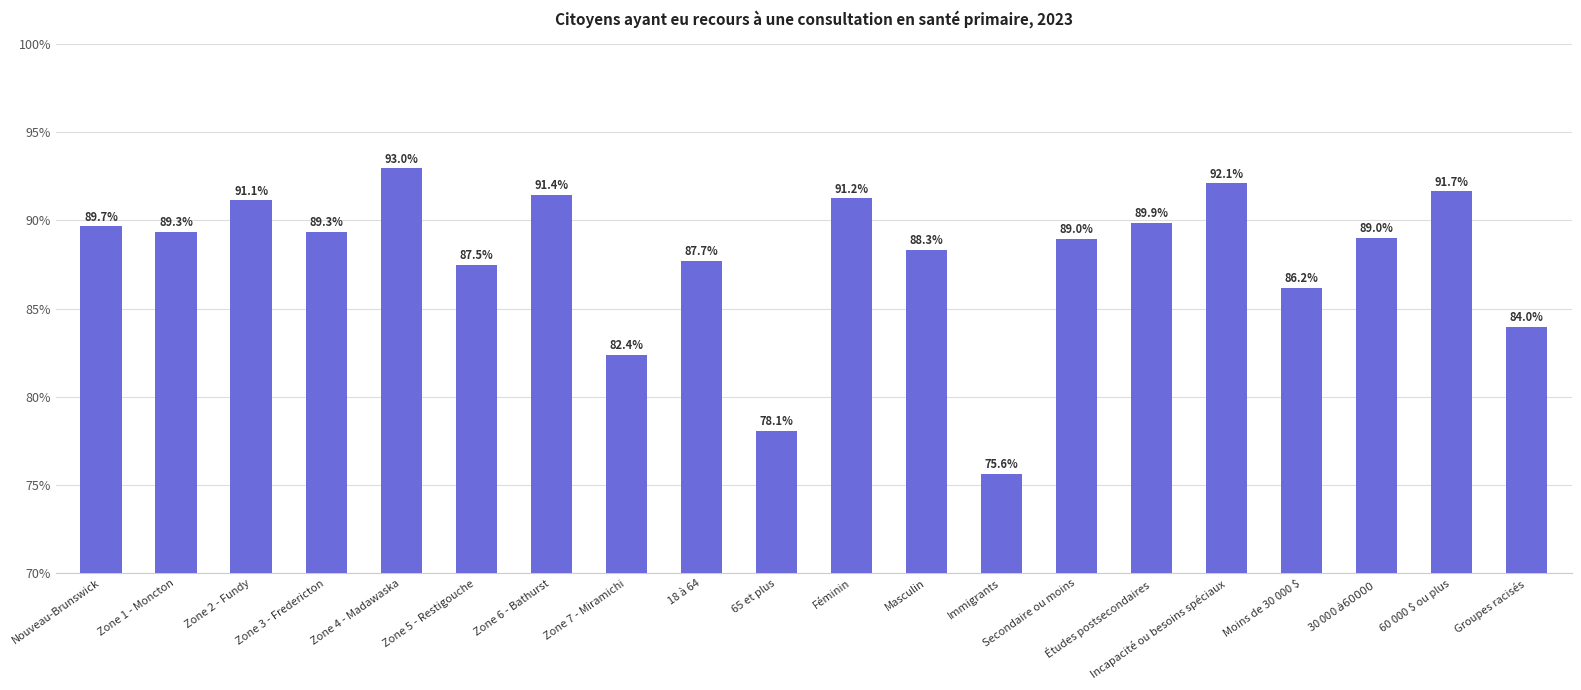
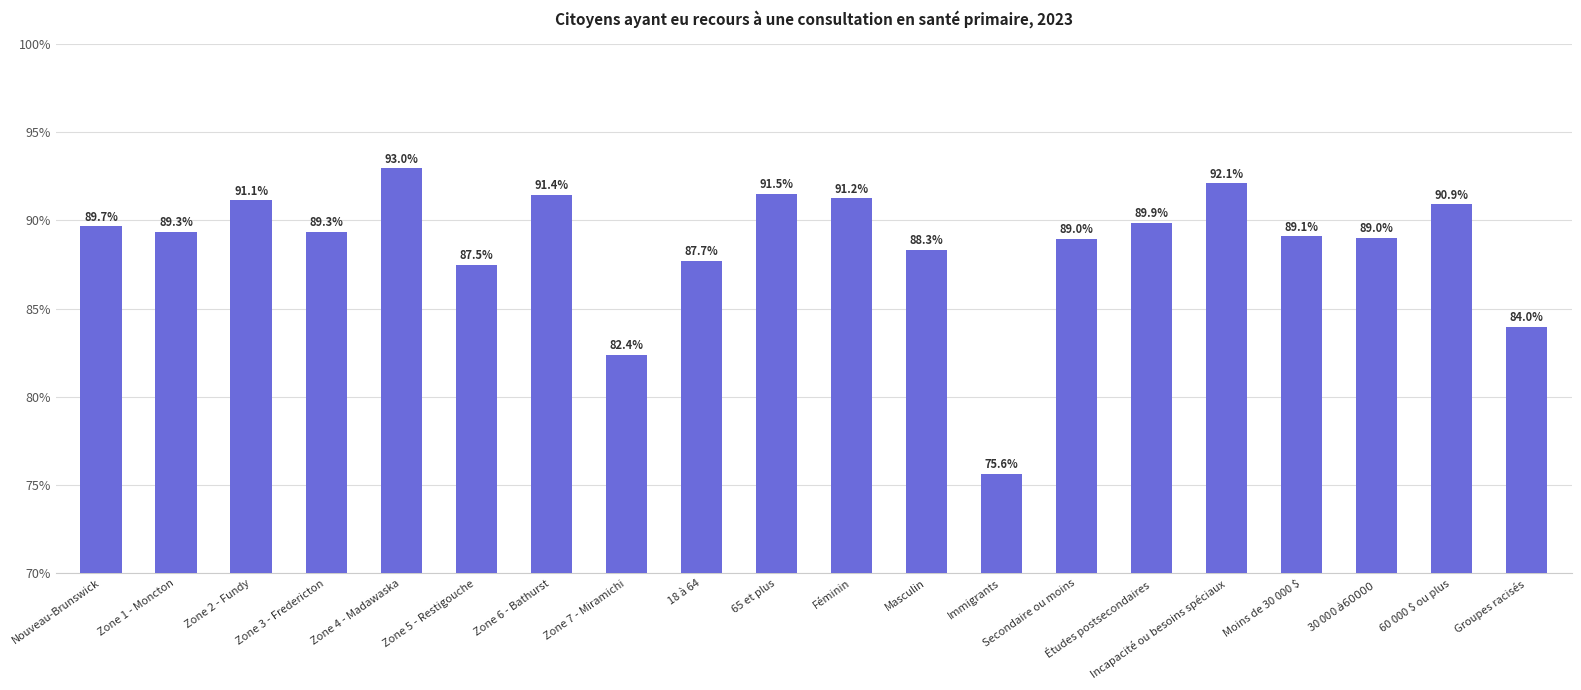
65 et plus: 78.1% -> 91.5%
Moins de 30 000 $: 86.2% -> 89.1%
60 000 $ ou plus: 91.7% -> 90.9%
